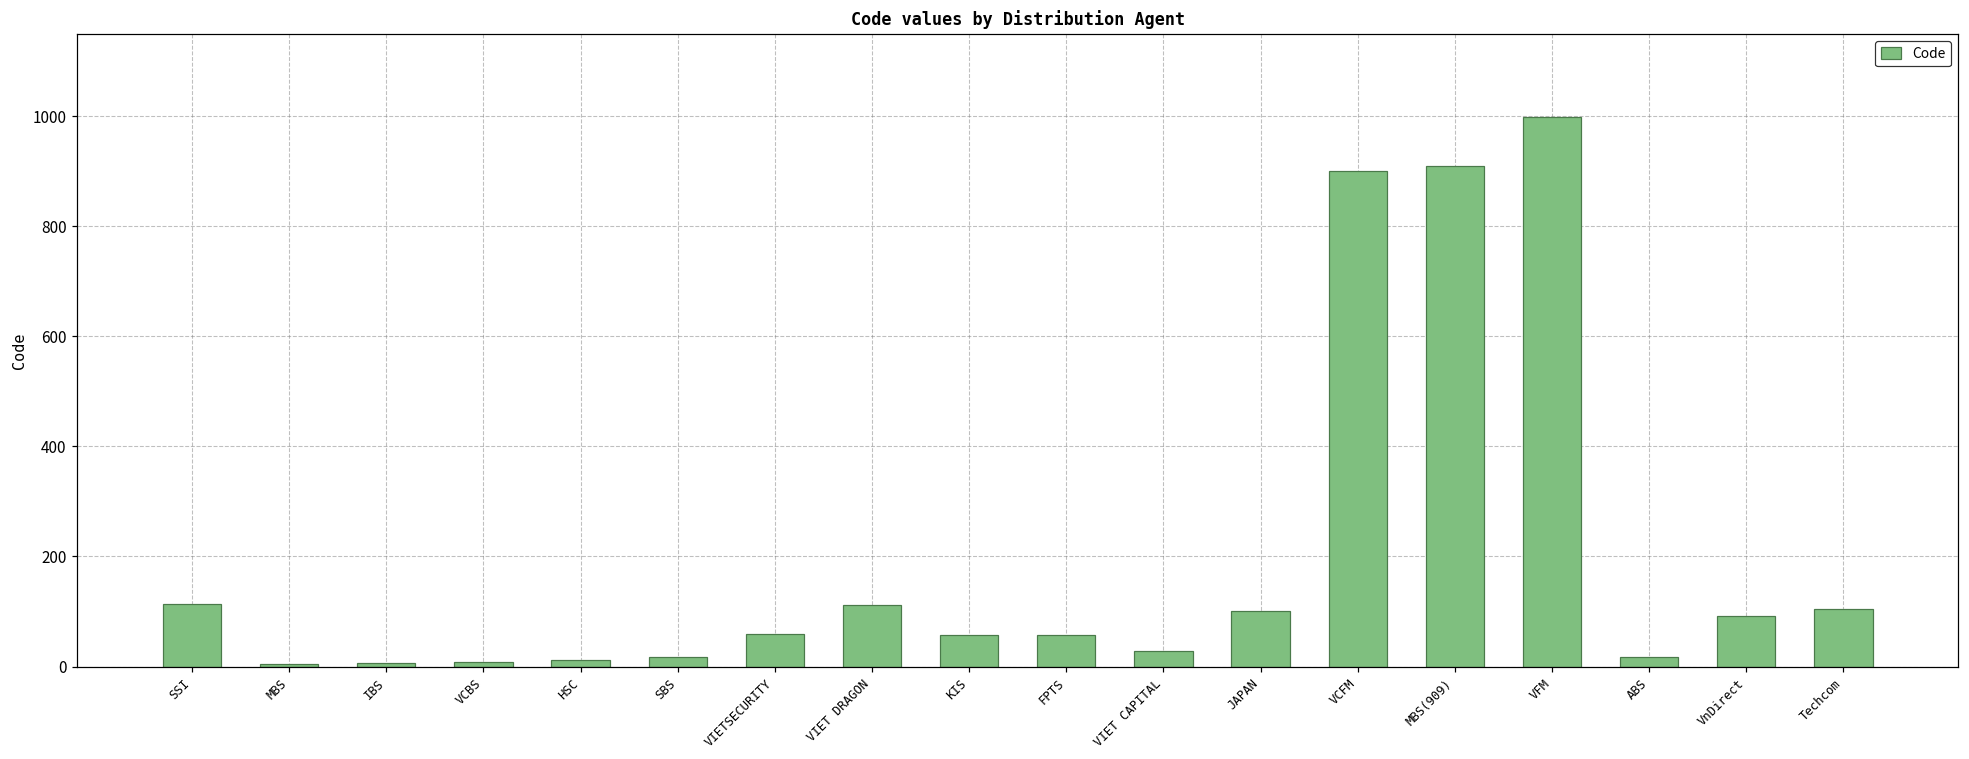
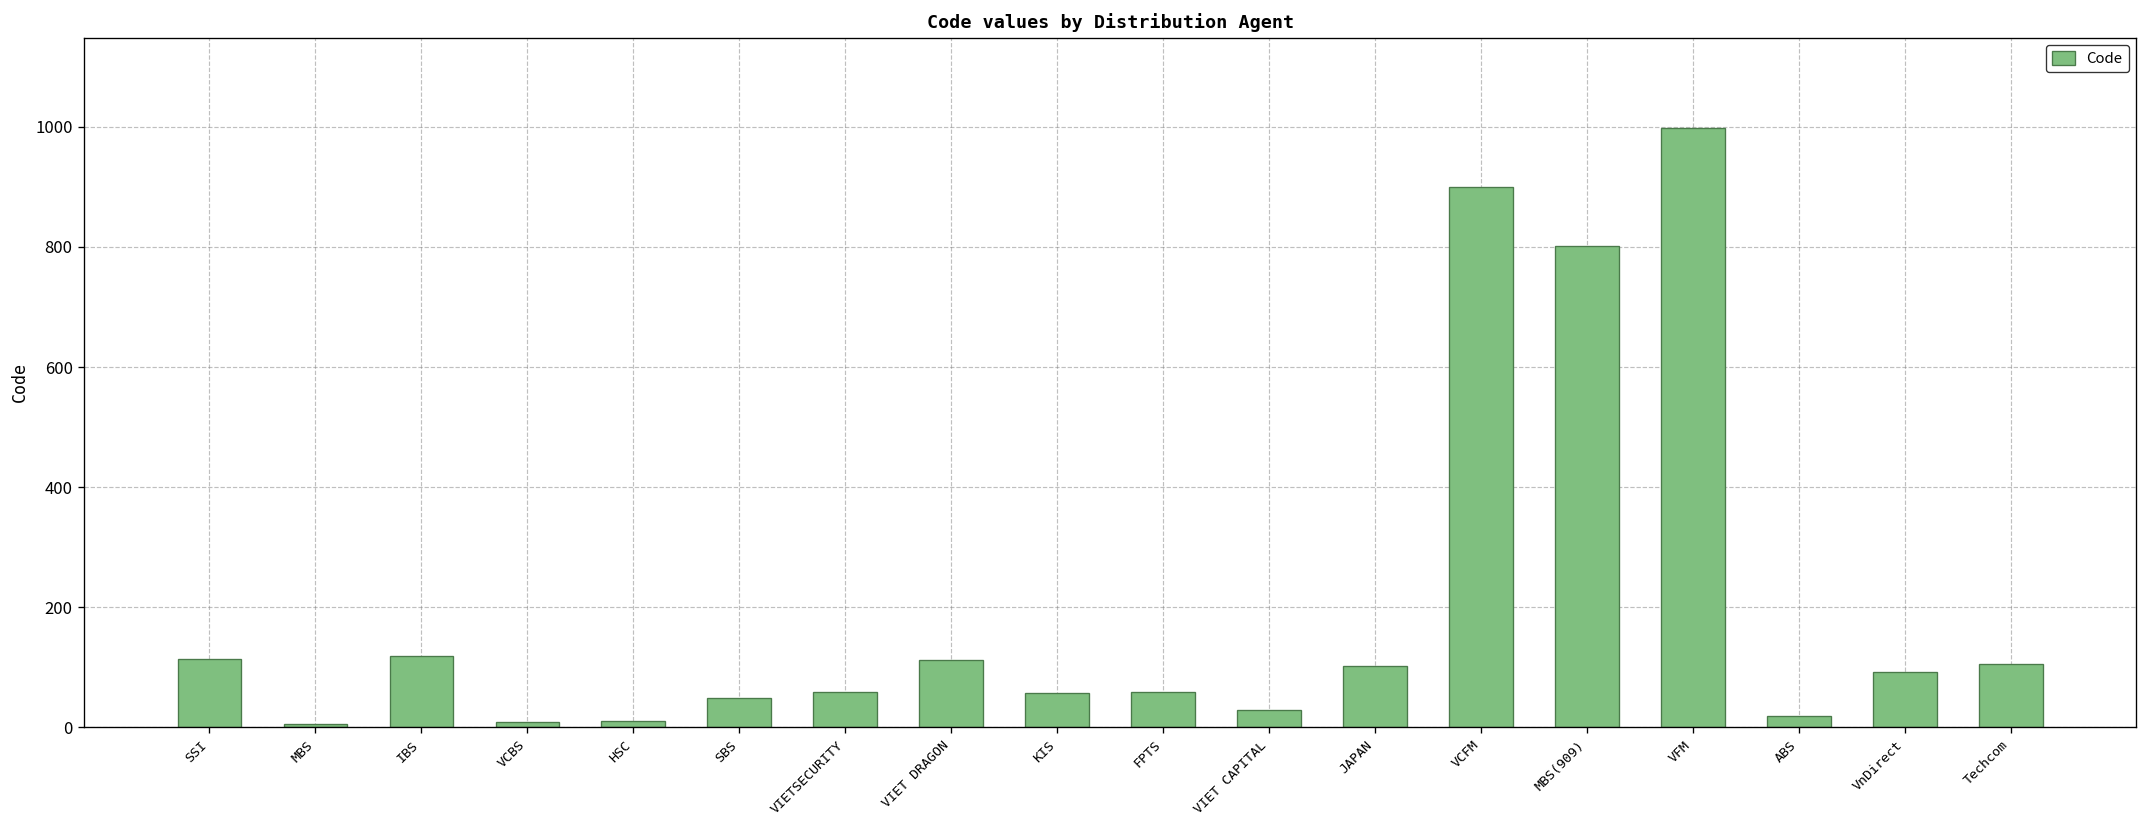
IBS: 10 -> 120
SBS: 20 -> 50
MBS(909): 910 -> 800
